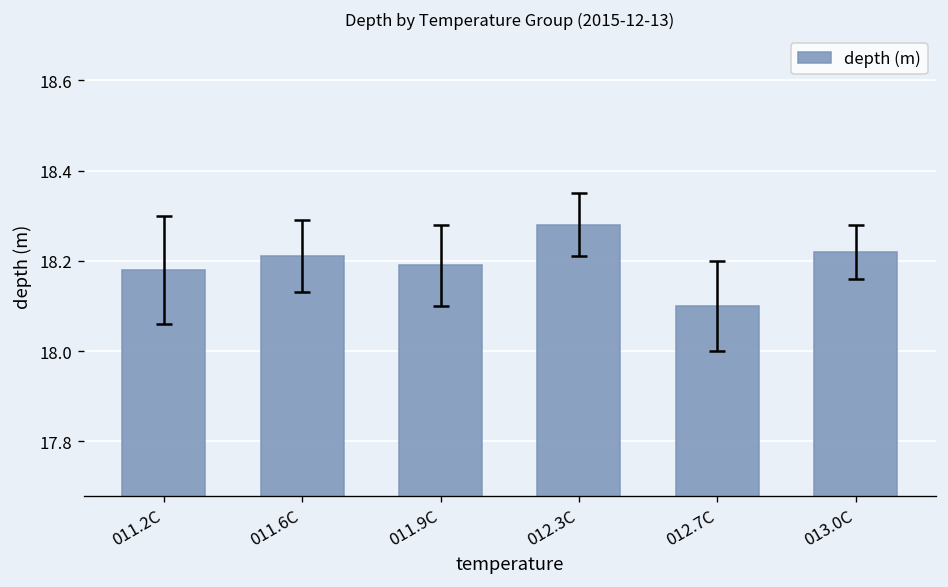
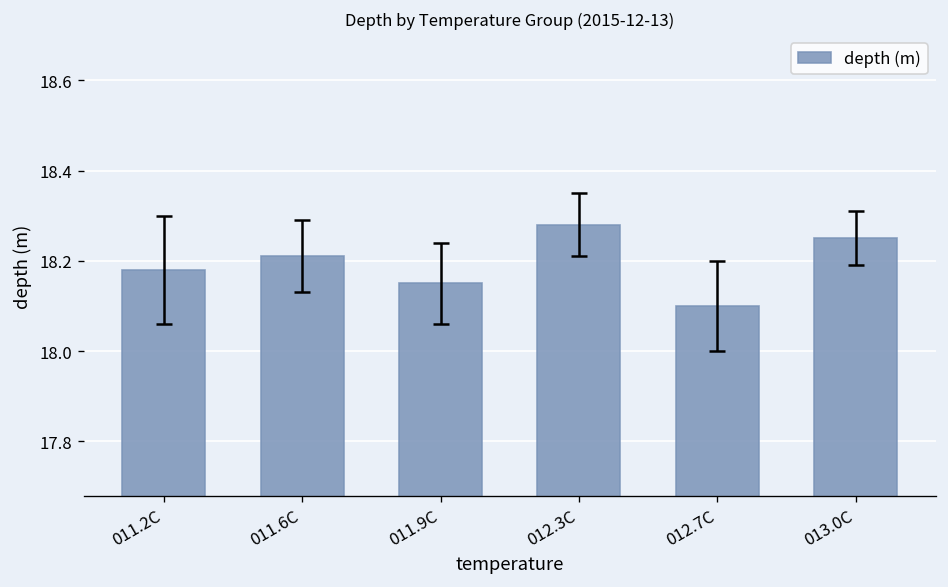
depth (m), 011.9C: 18.19 -> 18.15
depth (m), 013.0C: 18.22 -> 18.25
